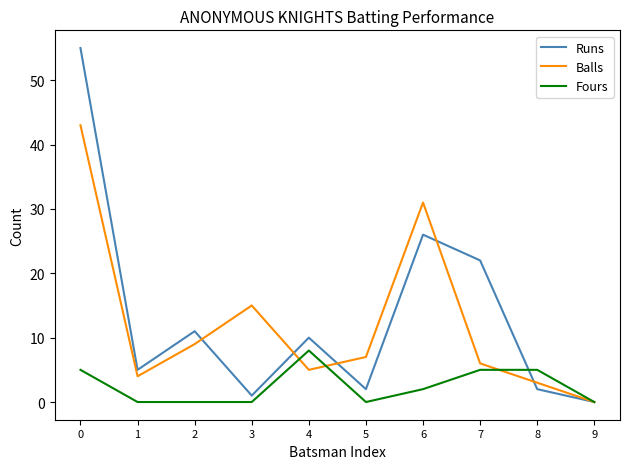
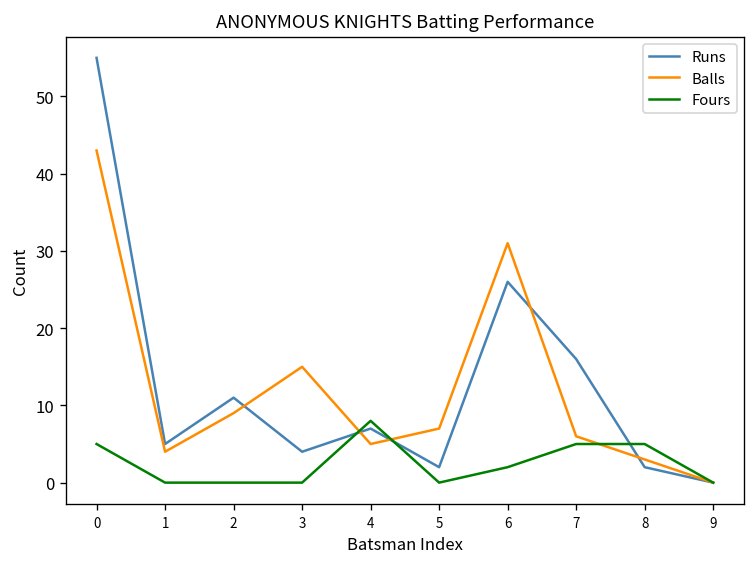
Runs, 3: 1 -> 4
Runs, 4: 10 -> 7
Runs, 7: 22 -> 16
